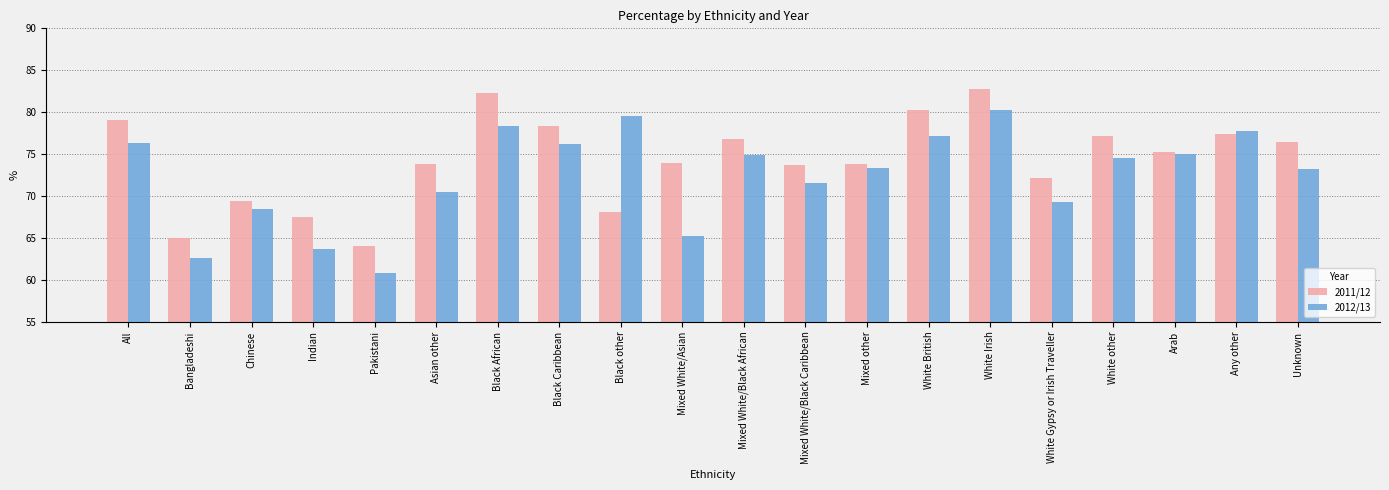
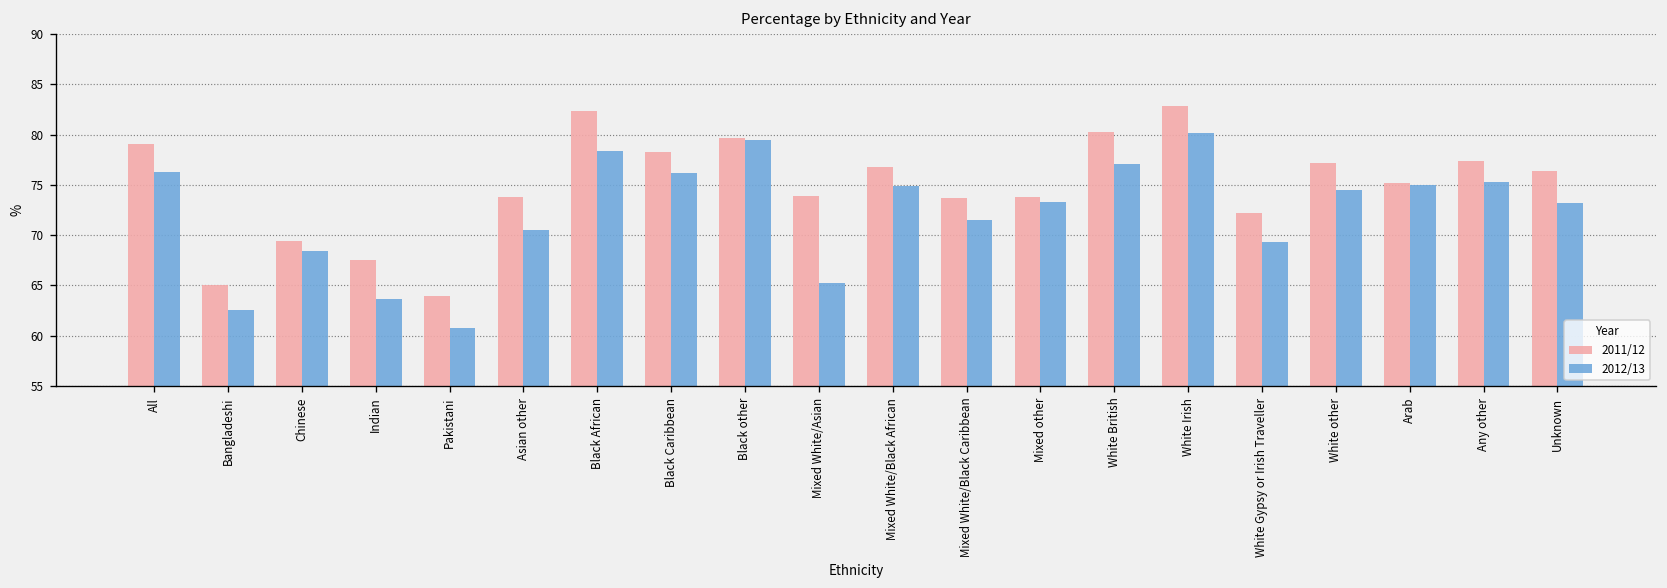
2011/12, Black other: 68 -> 80
2012/13, Any other: 78 -> 75
